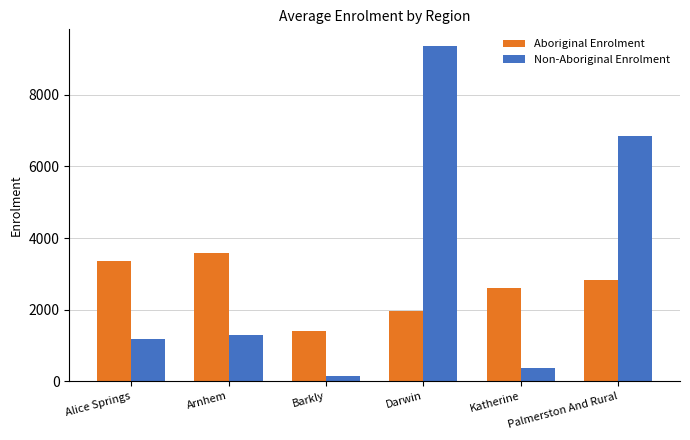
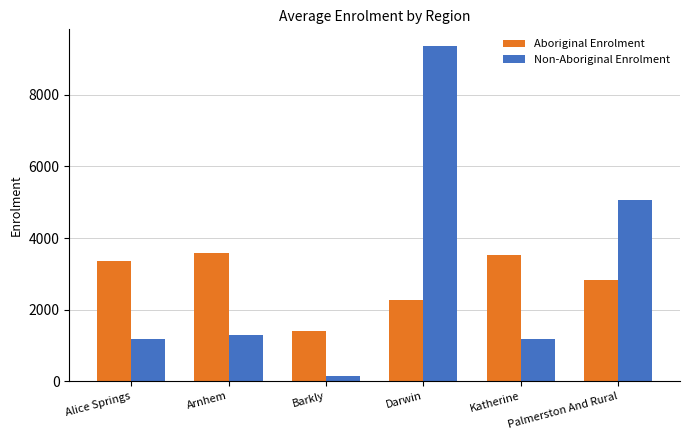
Aboriginal Enrolment, Darwin: 2000 -> 2300
Aboriginal Enrolment, Katherine: 2600 -> 3500
Non-Aboriginal Enrolment, Katherine: 400 -> 1200
Non-Aboriginal Enrolment, Palmerston And Rural: 6900 -> 5100
